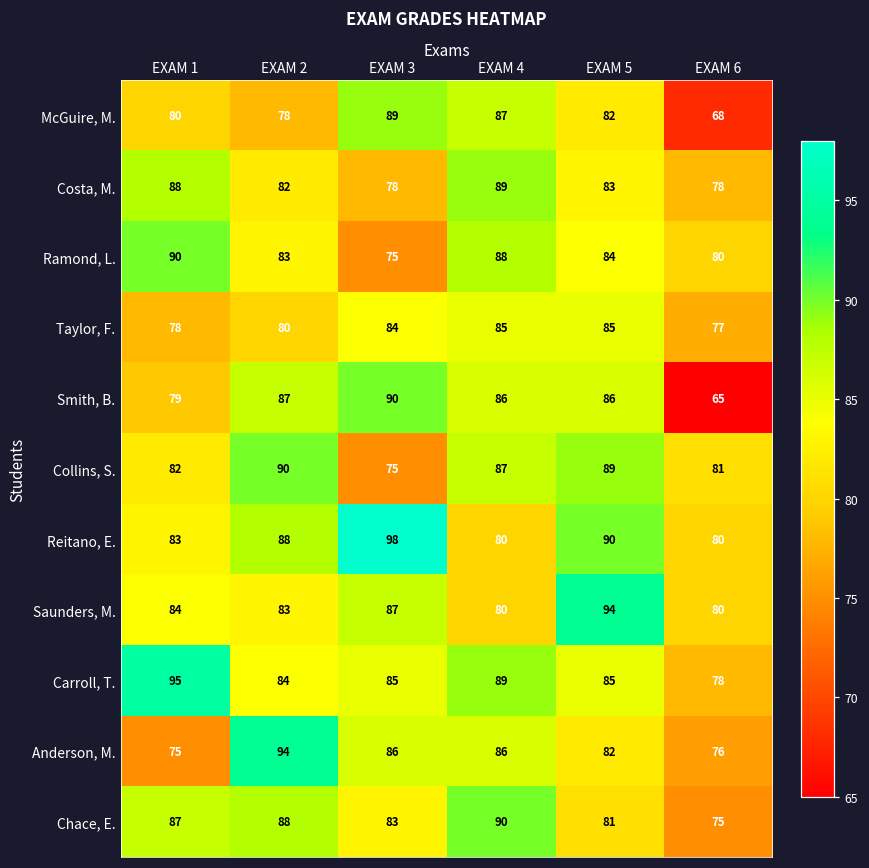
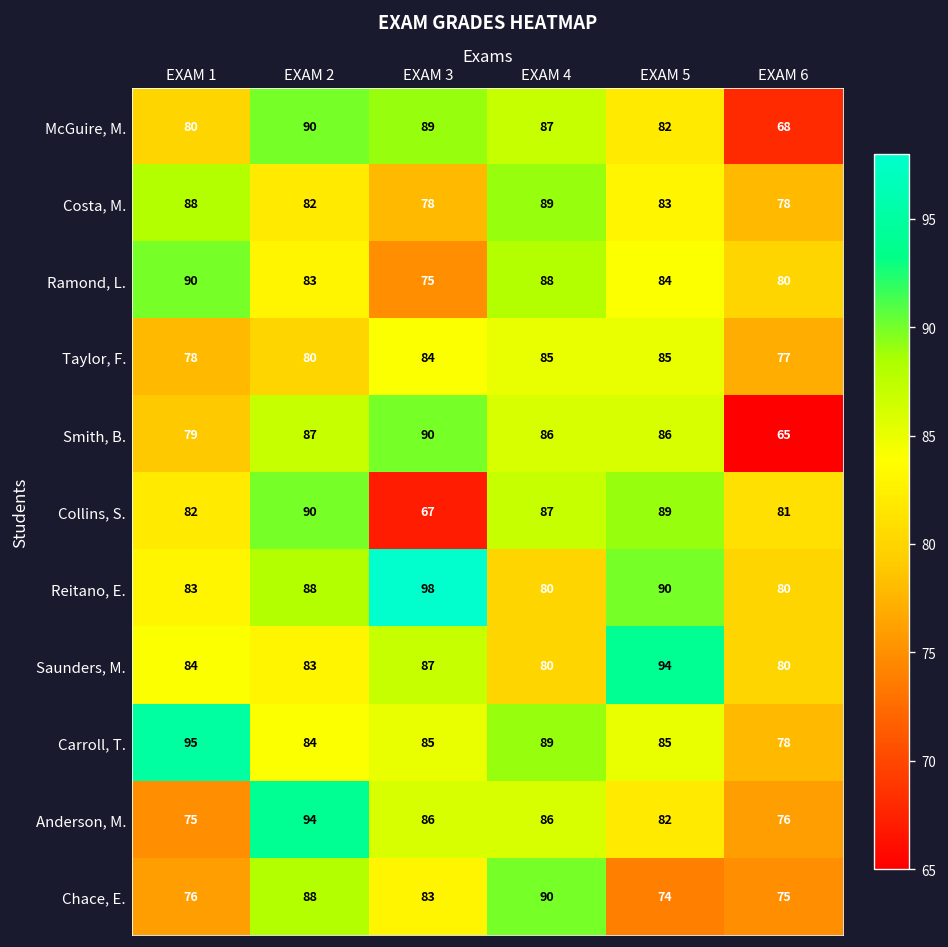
McGuire, M., EXAM 2: 78 -> 90
Collins, S., EXAM 3: 75 -> 67
Chace, E., EXAM 1: 87 -> 76
Chace, E., EXAM 5: 81 -> 74
